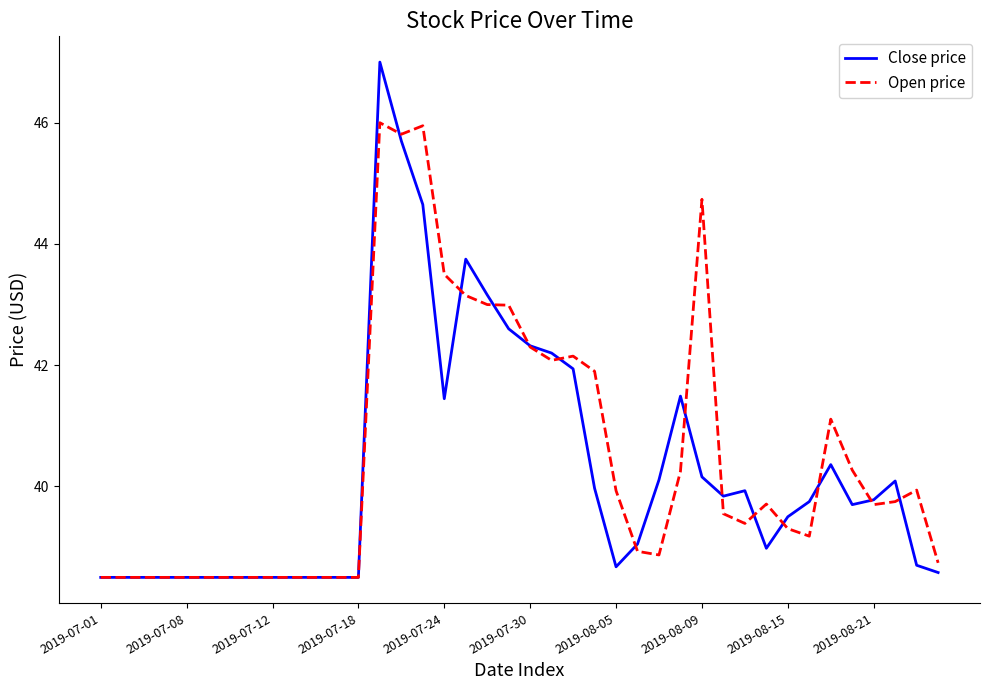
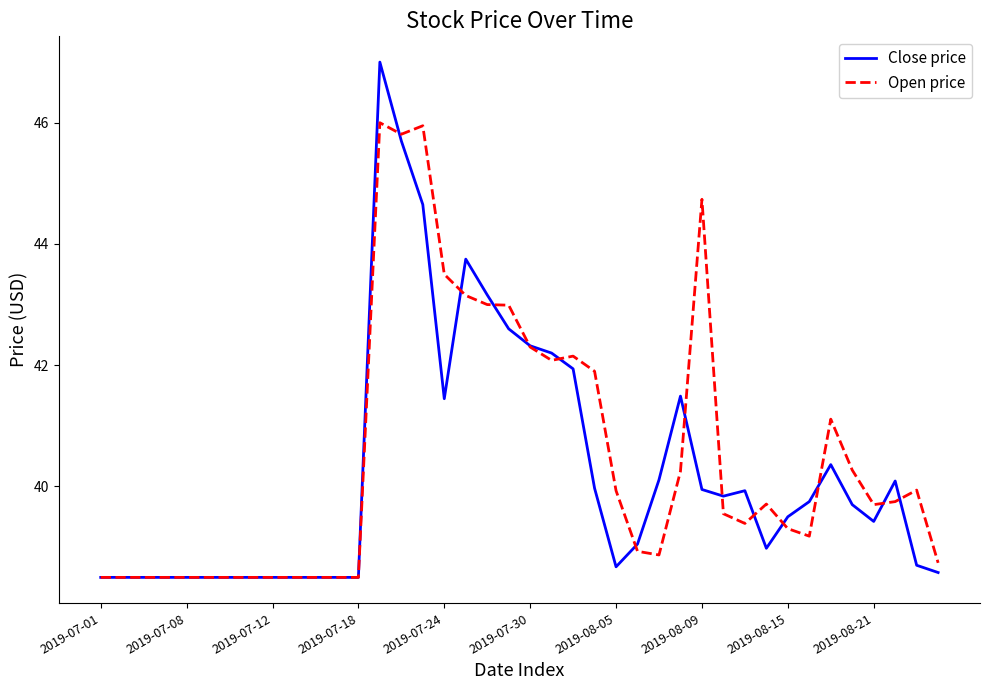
Close price, 2019-08-09: 40.2 -> 40.0
Close price, 2019-08-21: 39.8 -> 39.4
